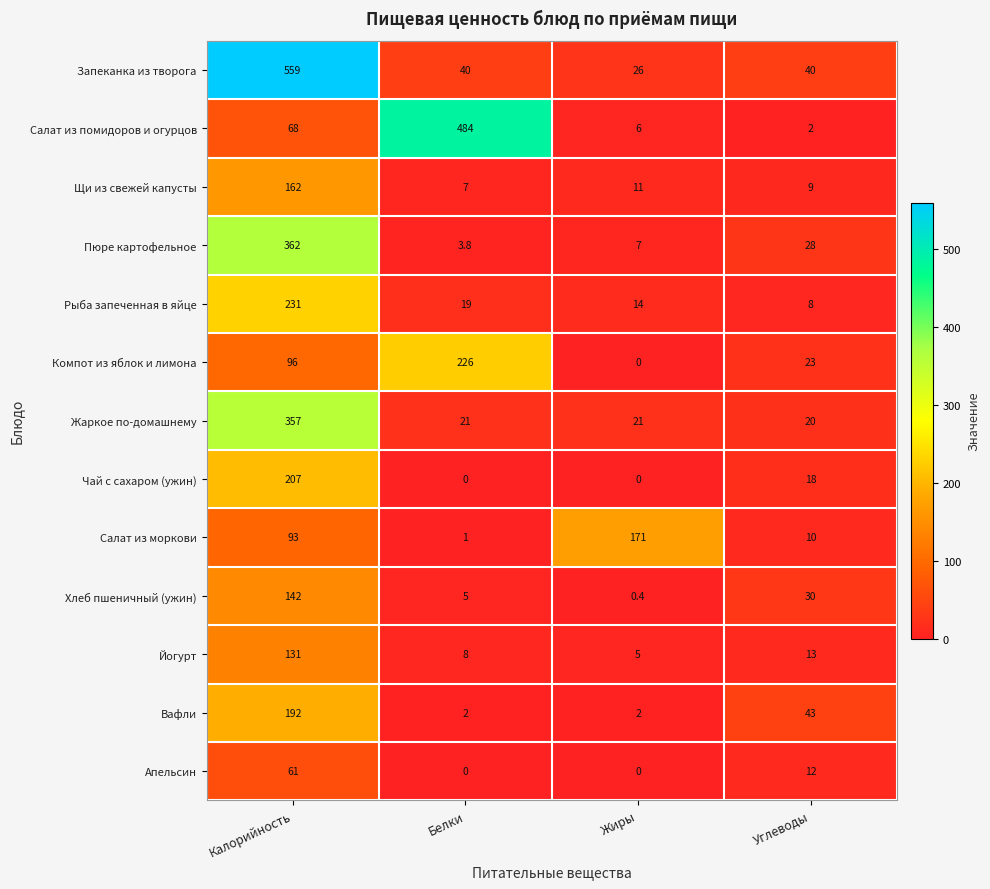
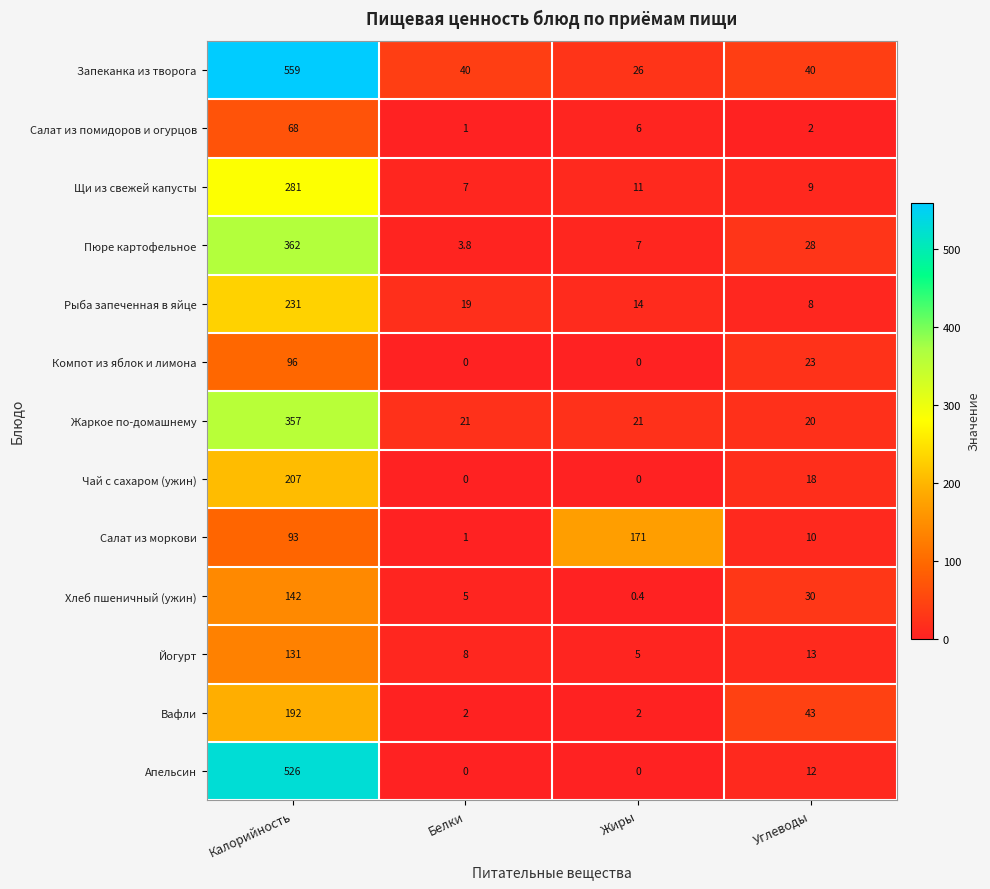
Салат из помидоров и огурцов, Белки: 484 -> 1
Щи из свежей капусты, Калорийность: 162 -> 281
Компот из яблок и лимона, Белки: 226 -> 0
Апельсин, Калорийность: 61 -> 526
